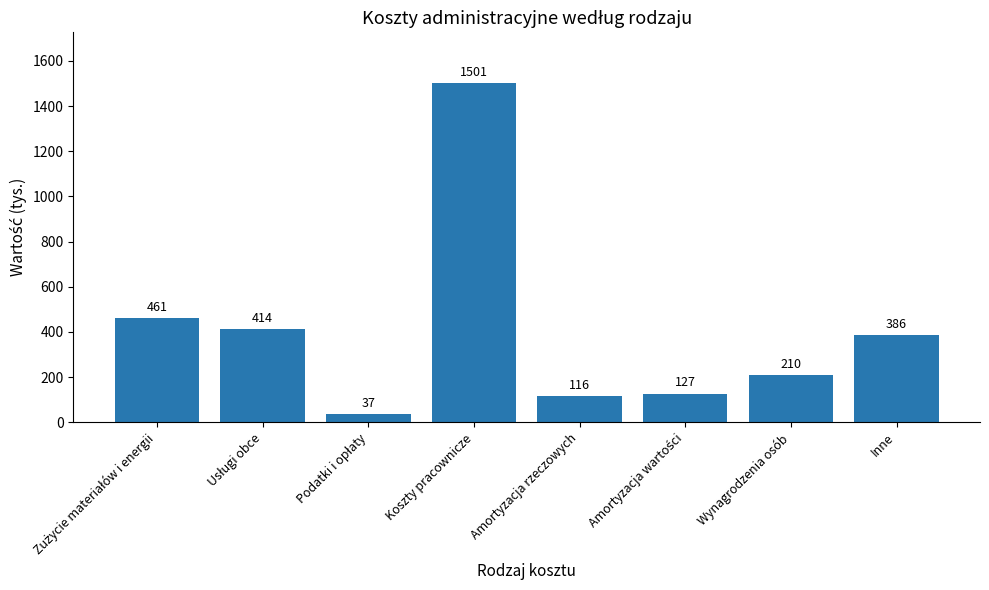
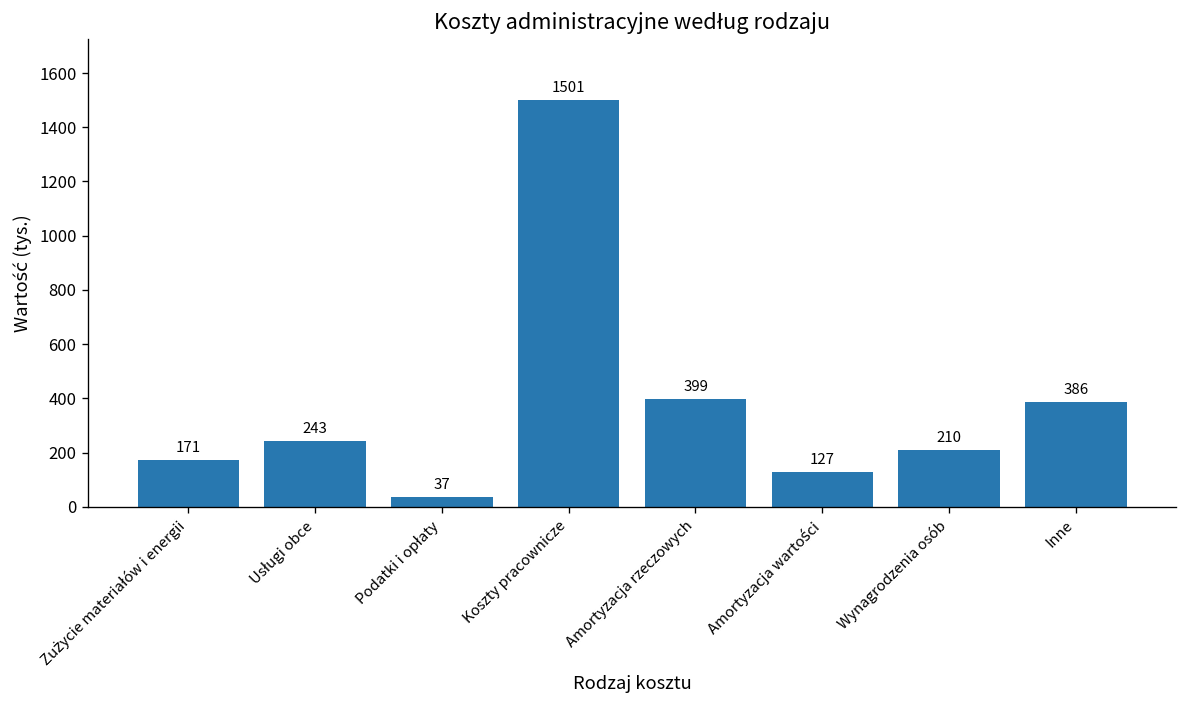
Zużycie materiałów i energii: 461 -> 171
Usługi obce: 414 -> 243
Amortyzacja rzeczowych: 116 -> 399
